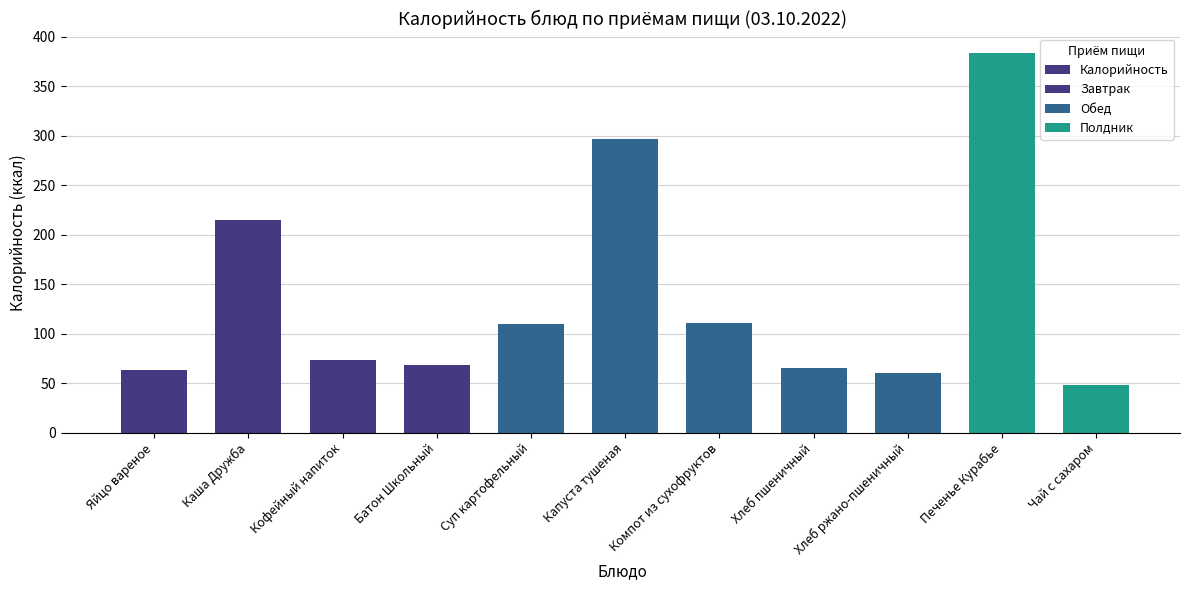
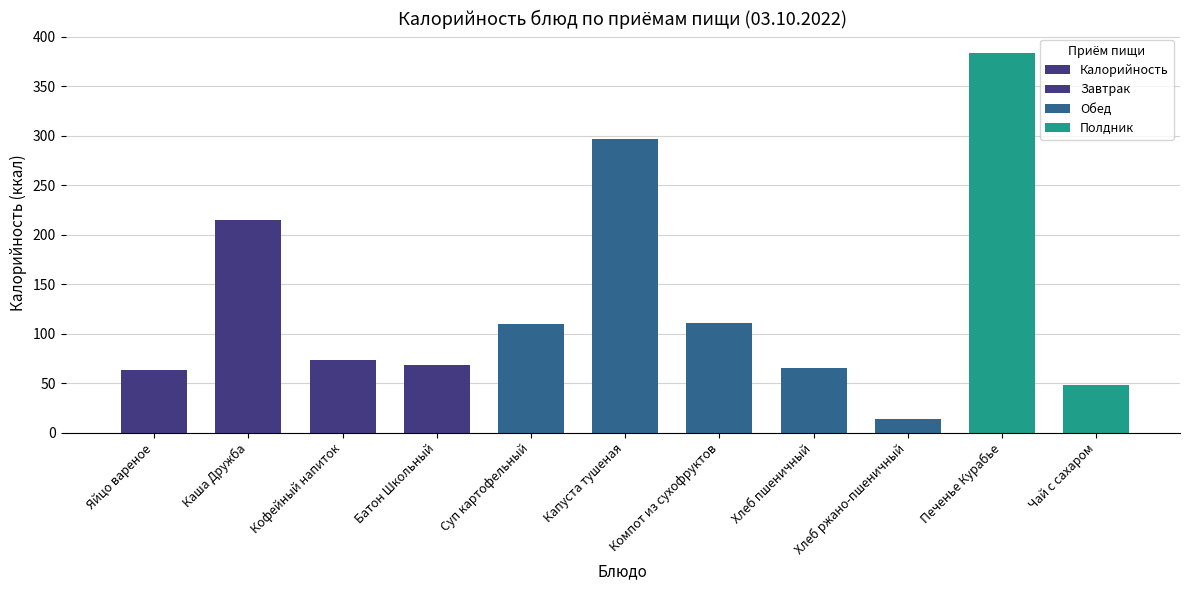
Калорийность, Хлеб ржано-пшеничный: 60 -> 10
